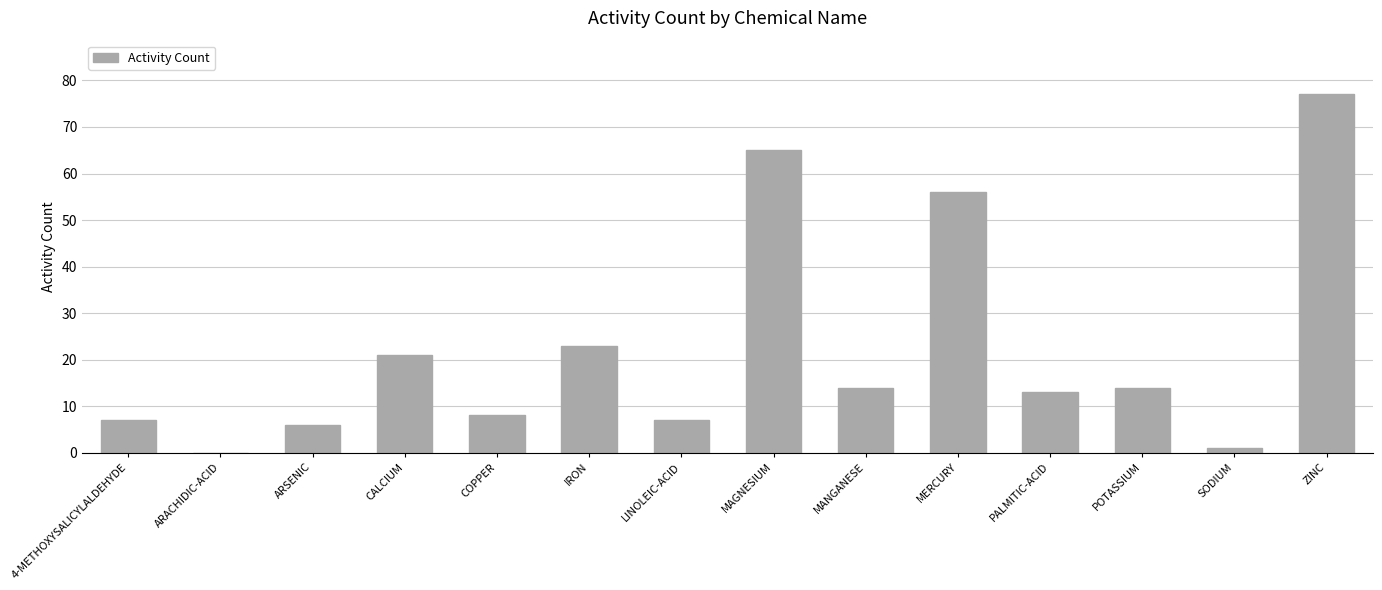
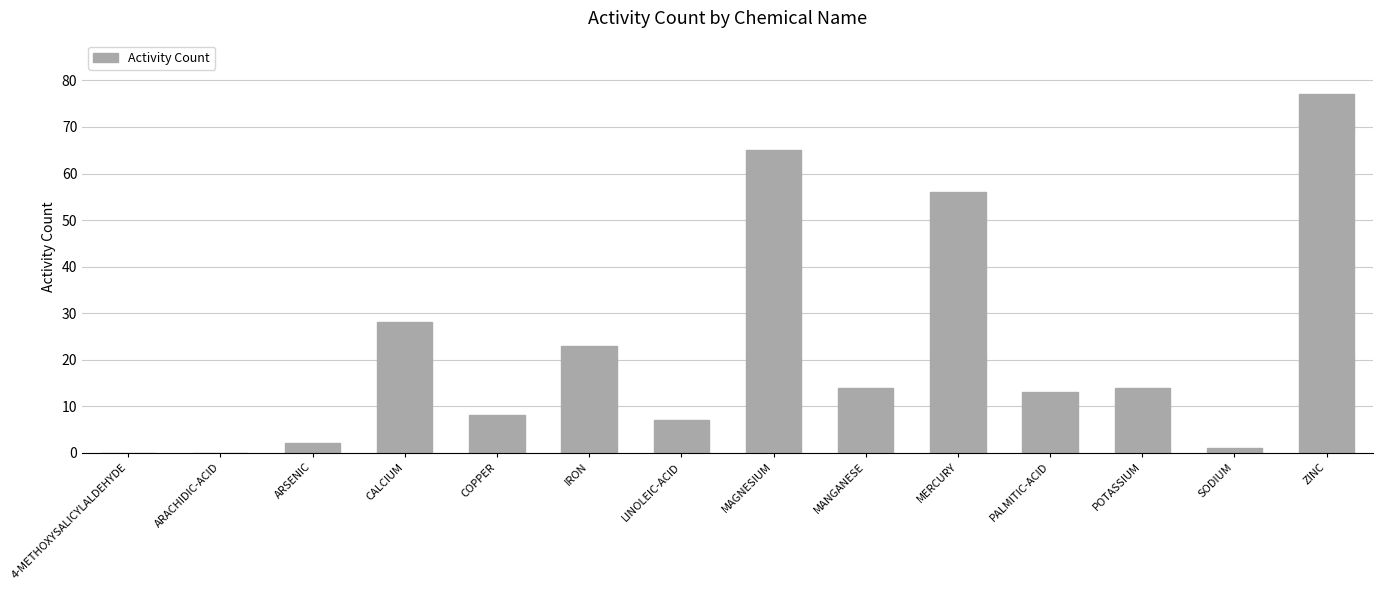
4-METHOXYSALICYLALDEHYDE: 7 -> 0
ARSENIC: 6 -> 2
CALCIUM: 21 -> 28
